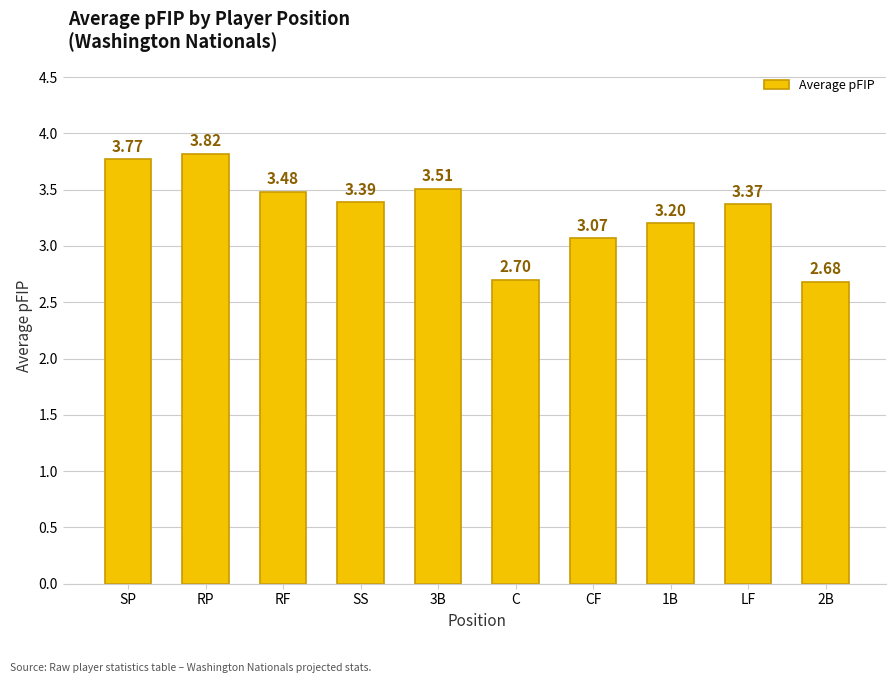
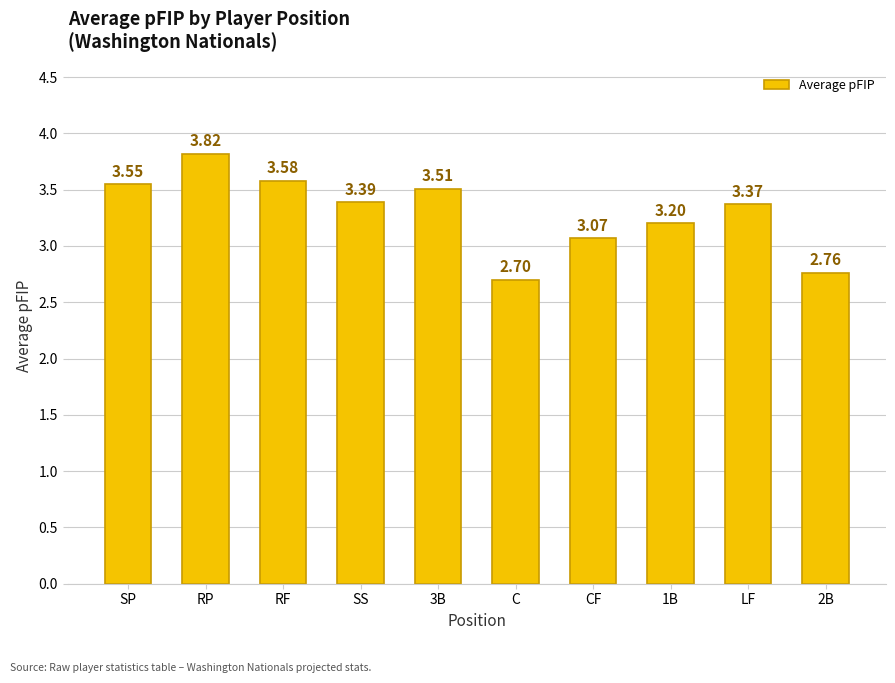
SP: 3.77 -> 3.55
RF: 3.48 -> 3.58
2B: 2.68 -> 2.76
